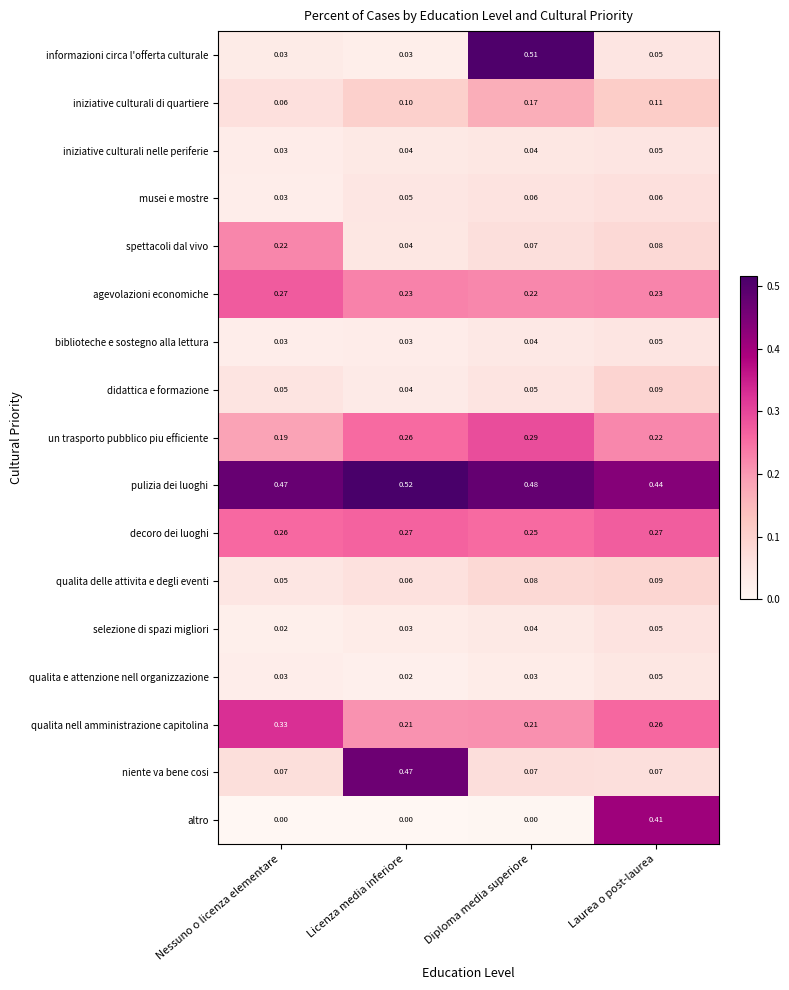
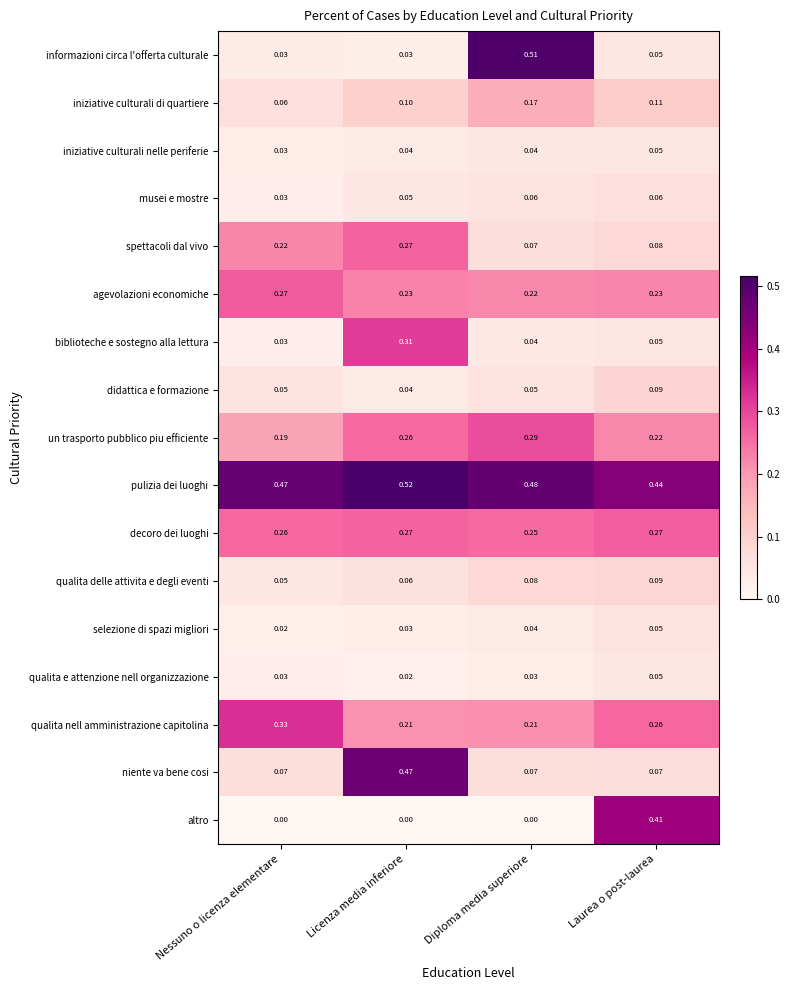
spettacoli dal vivo, Licenza media inferiore: 0.04 -> 0.27
biblioteche e sostegno alla lettura, Licenza media inferiore: 0.03 -> 0.31
